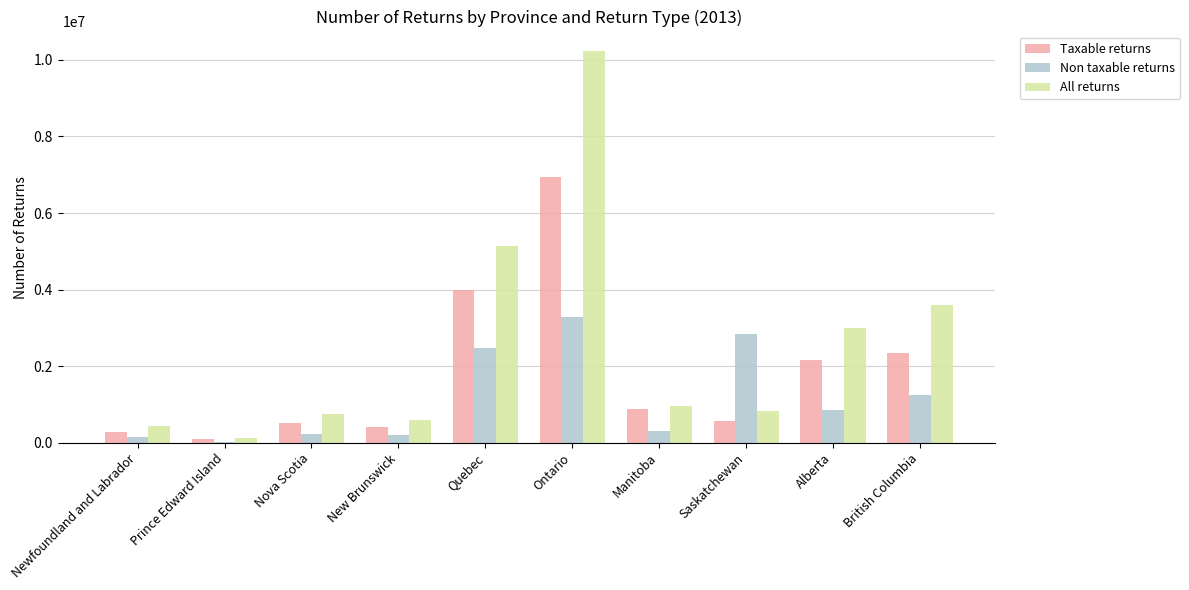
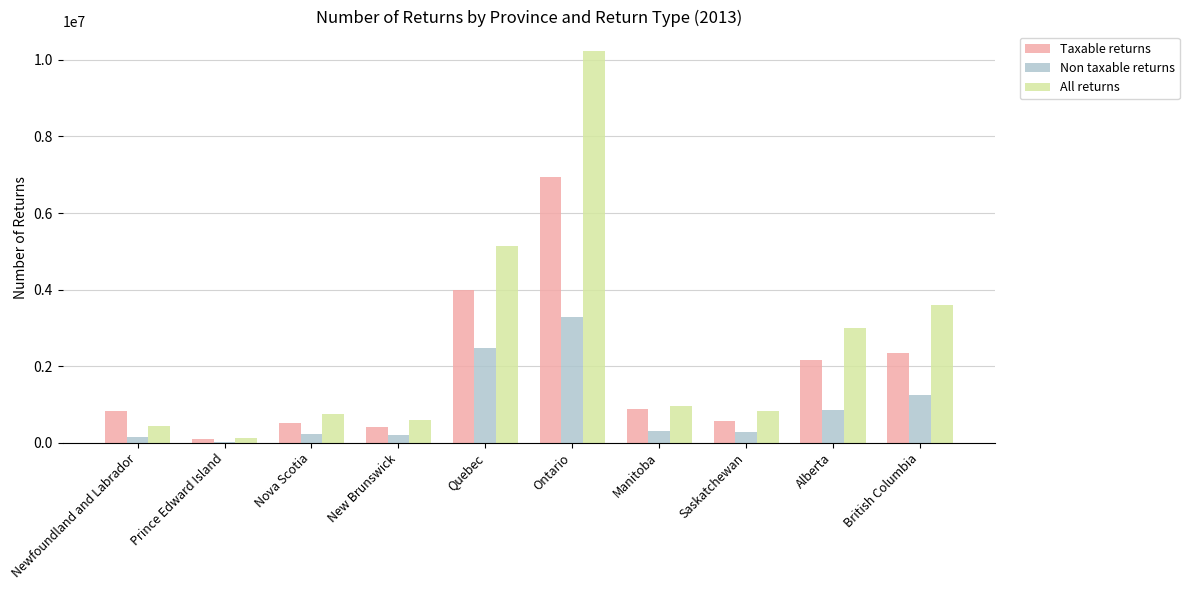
Taxable returns, Newfoundland and Labrador: 300000 -> 800000
Non taxable returns, Saskatchewan: 2800000 -> 300000
